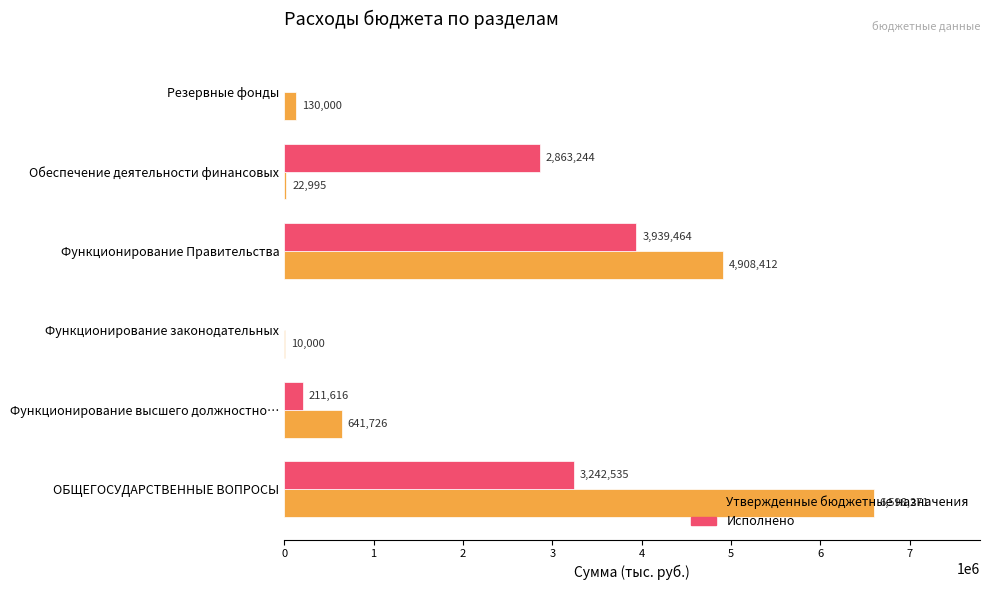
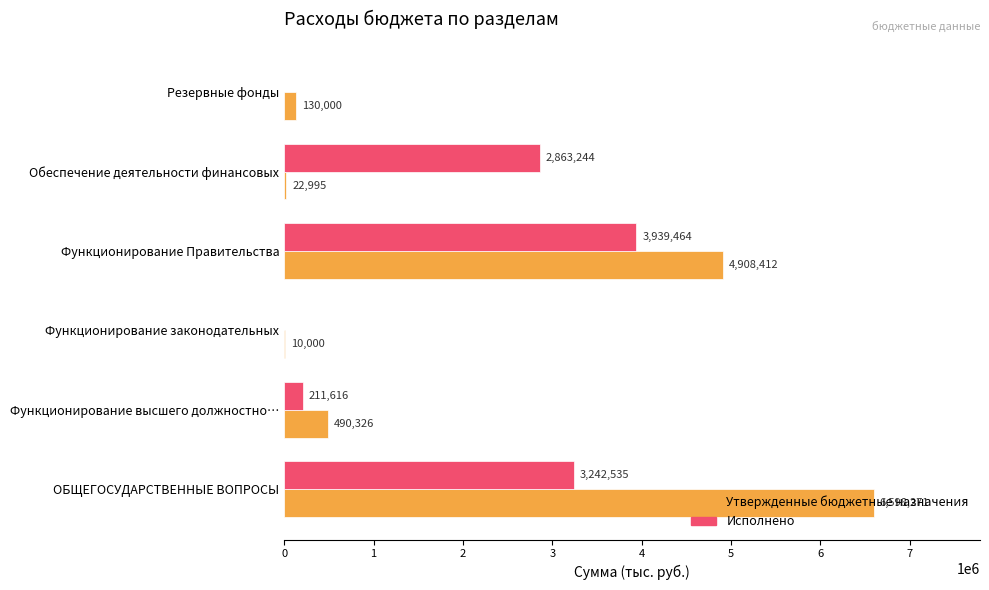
Утвержденные бюджетные назначения, Функционирование высшего должностно…: 641,726 -> 490,326
